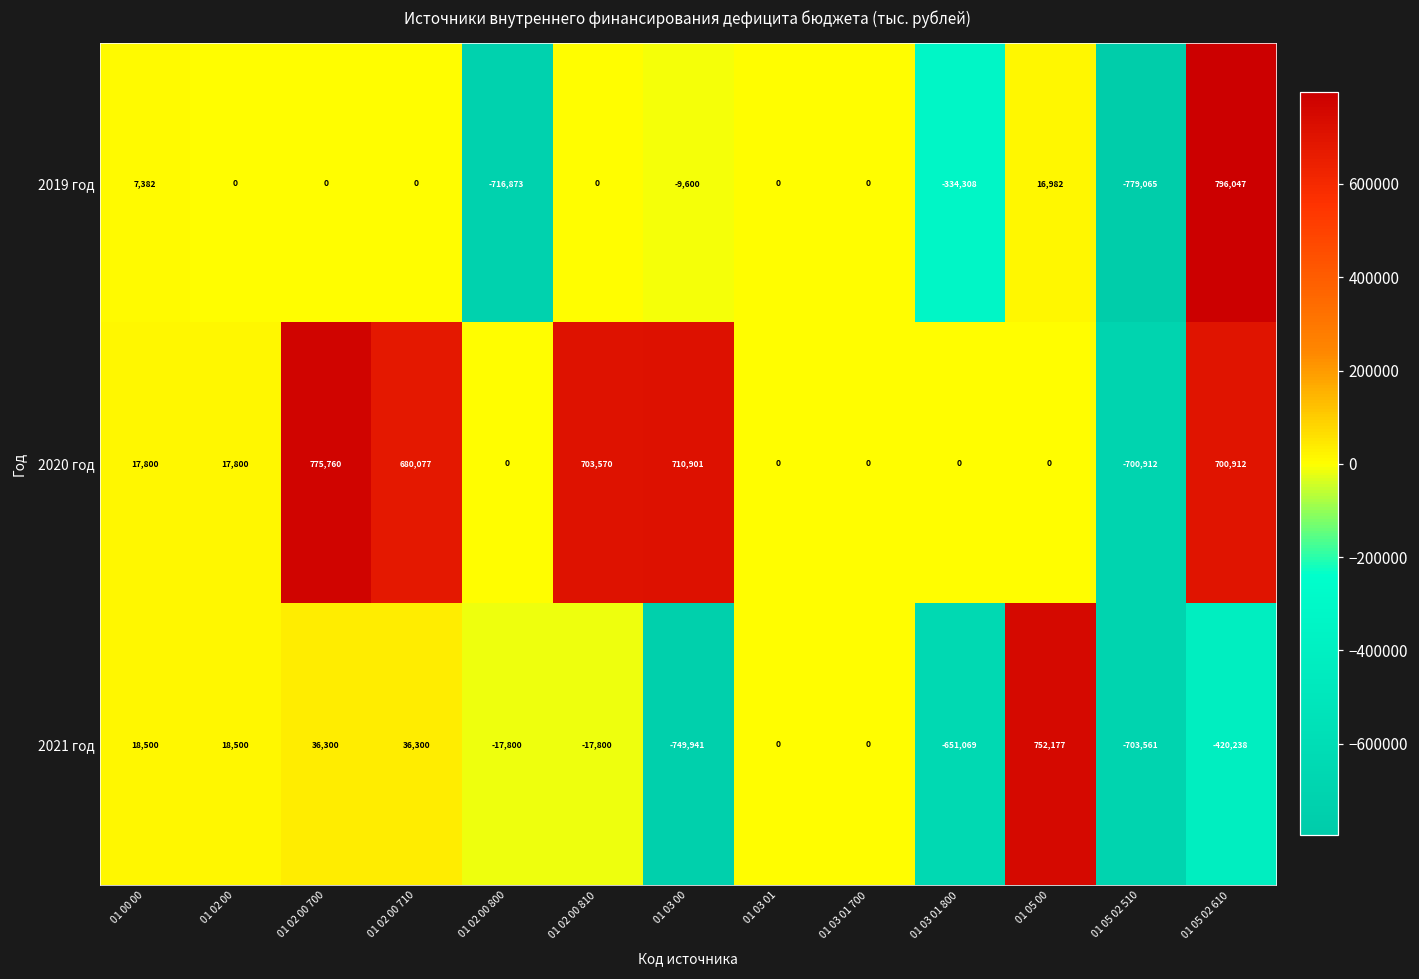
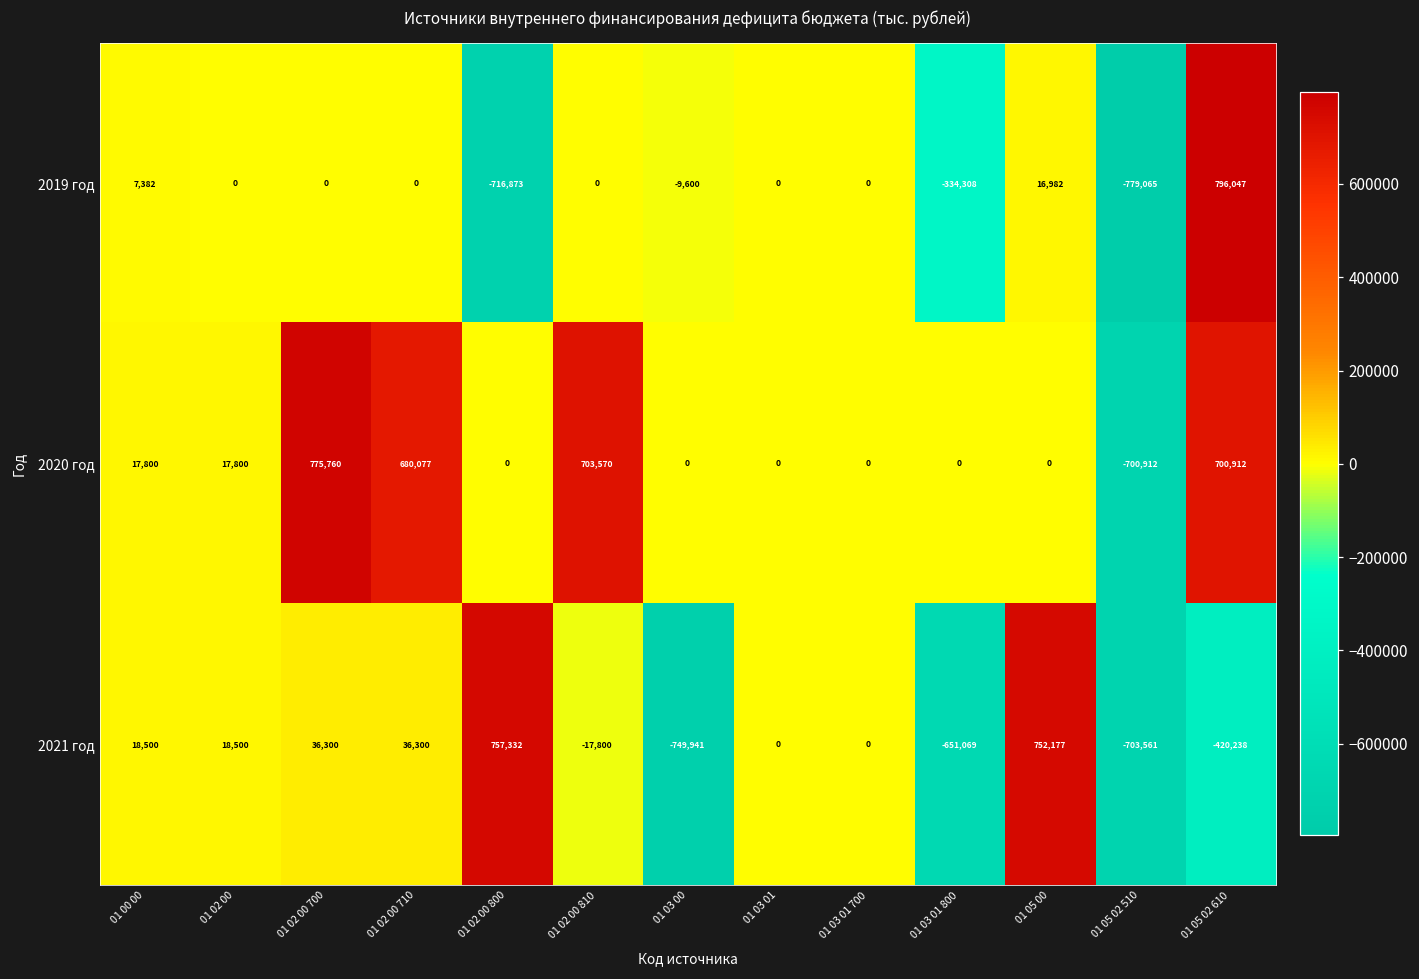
2020 год, 01 03 00: 710,901 -> 0
2021 год, 01 02 00 800: -17,800 -> 757,332
